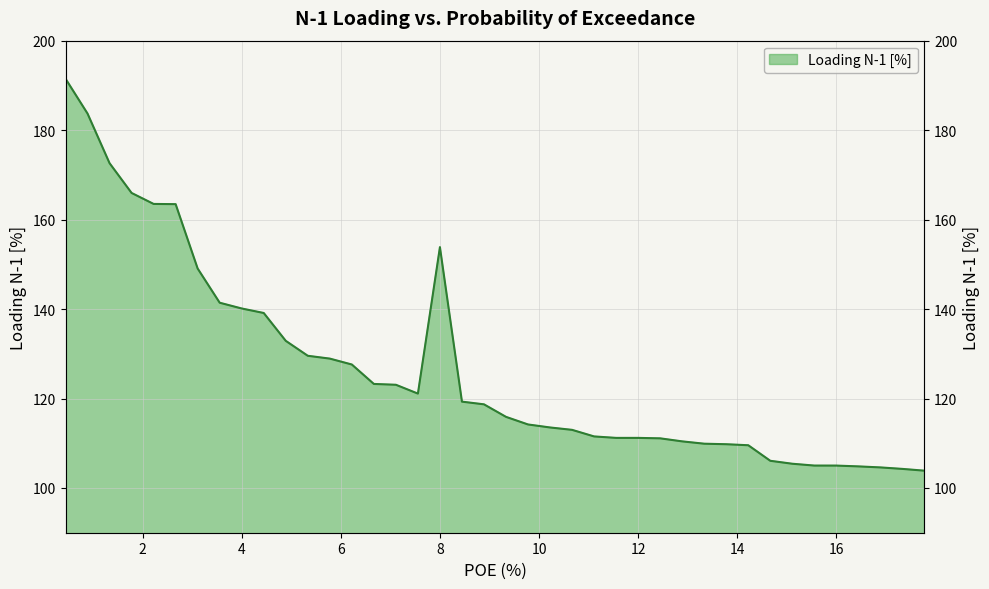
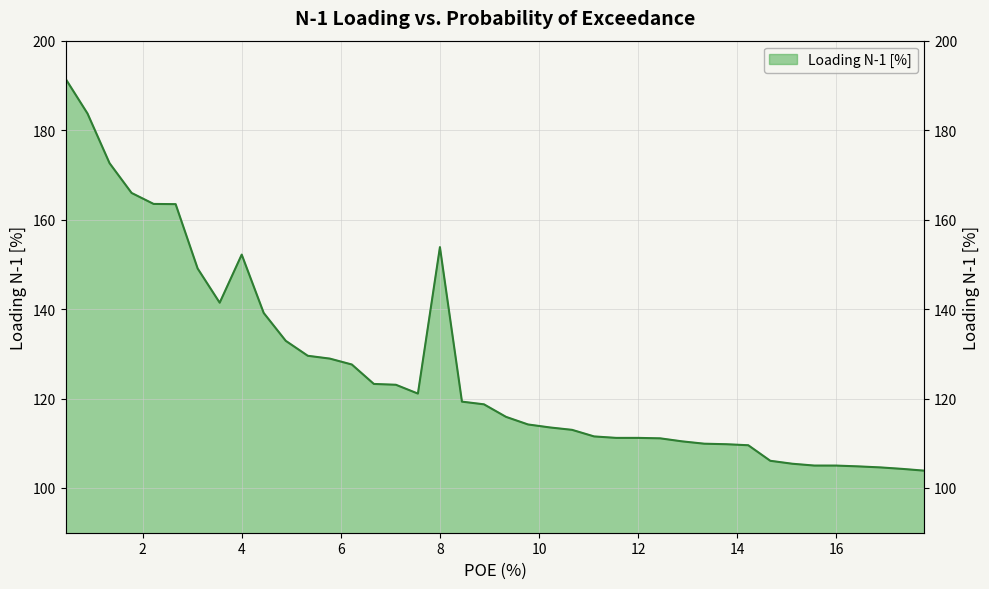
4: 140 -> 152
